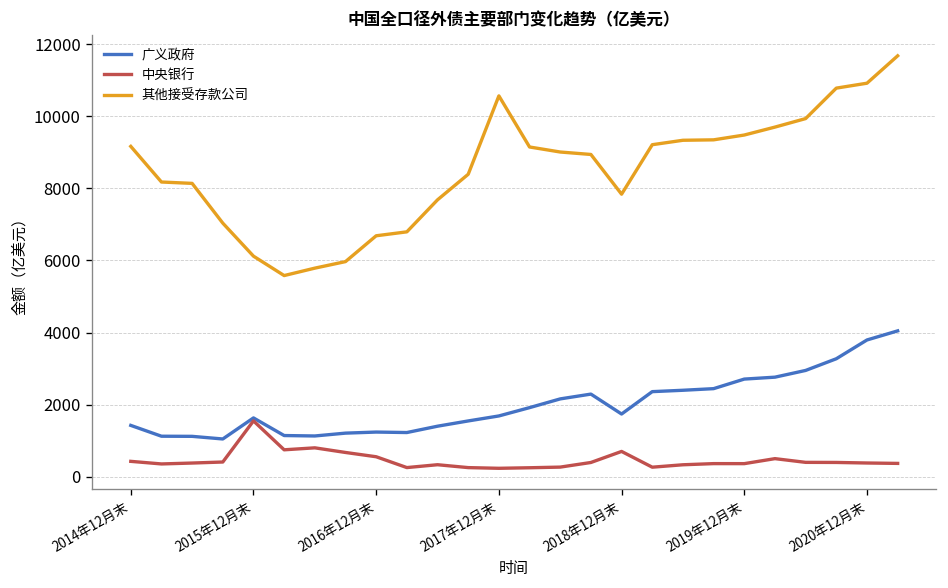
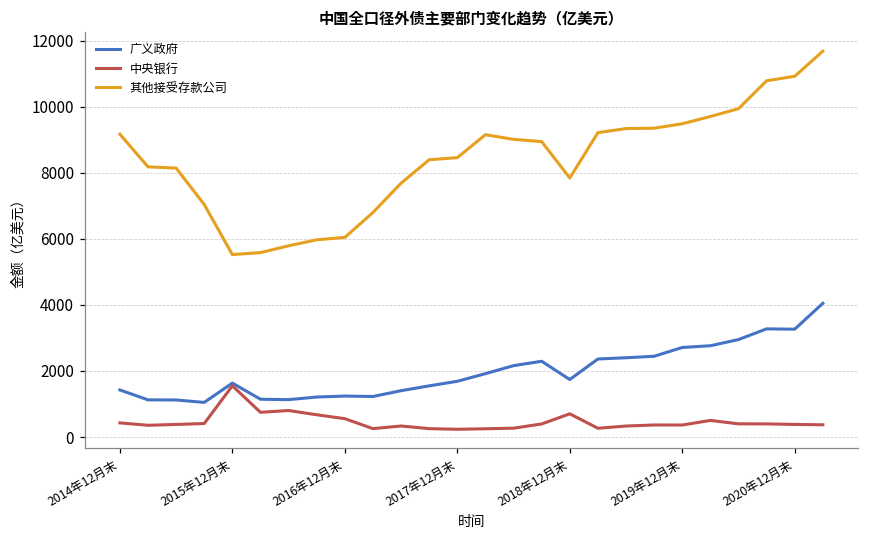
其他接受存款公司, 2015年12月末: 6100 -> 5500
其他接受存款公司, 2016年12月末: 6700 -> 6000
其他接受存款公司, 2017年12月末: 10600 -> 8500
广义政府, 2020年12月末: 3800 -> 3300
